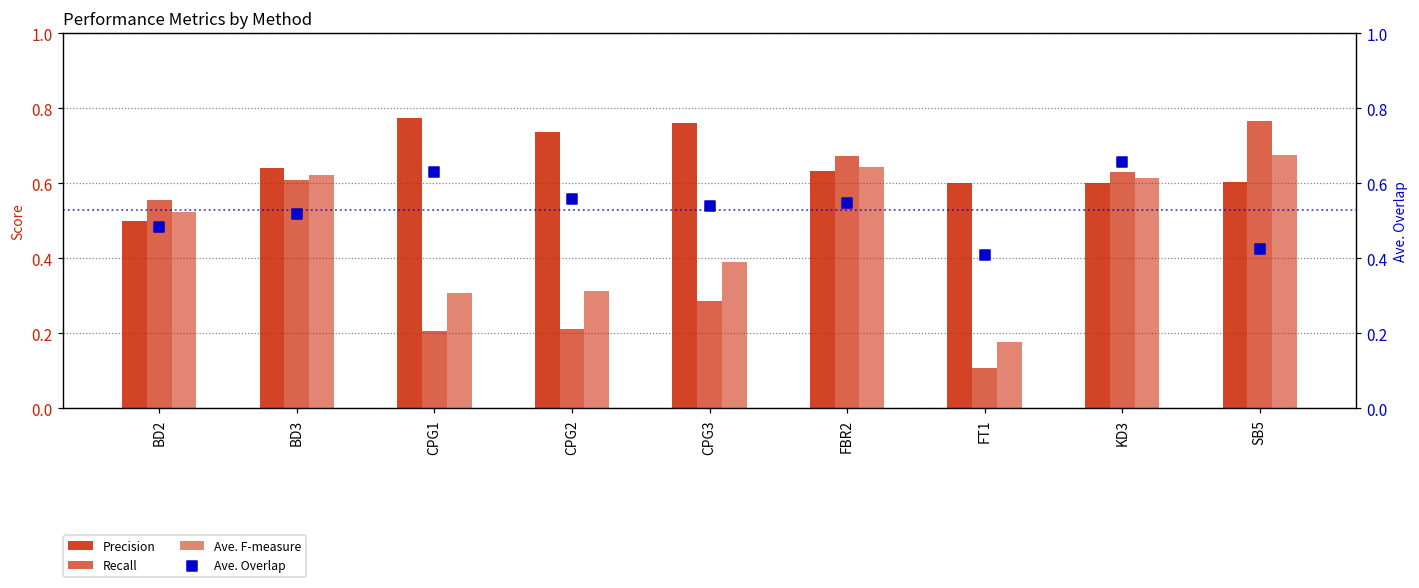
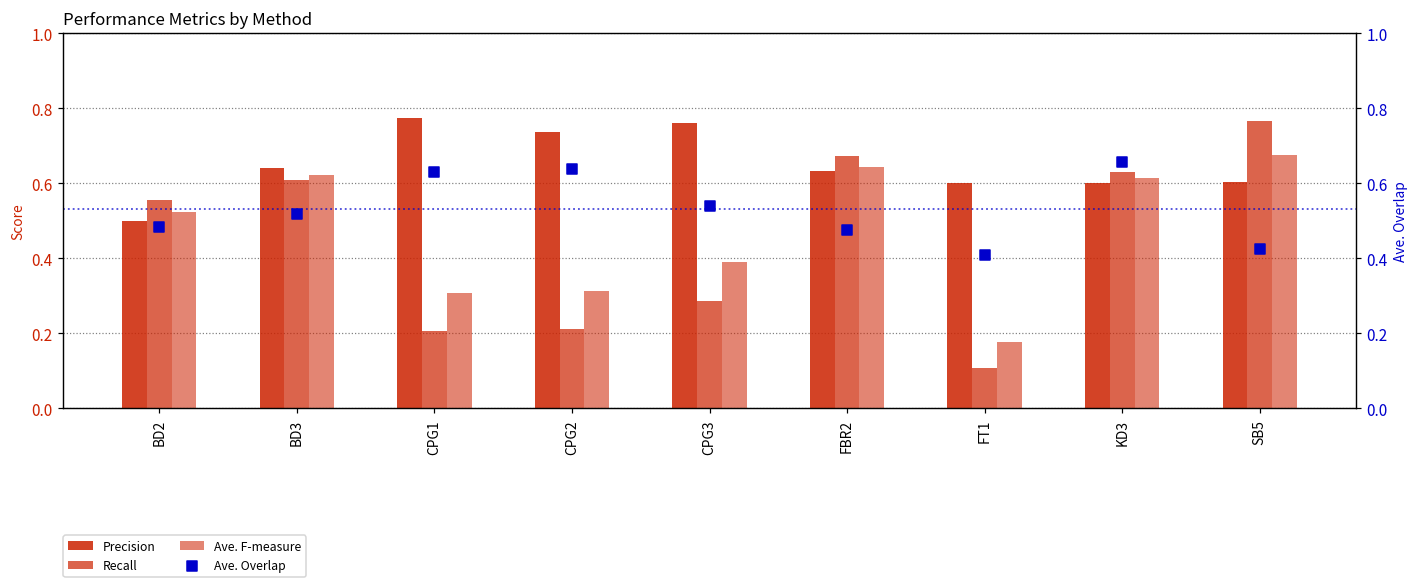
Ave. Overlap, CPG2: 0.56 -> 0.64
Ave. Overlap, FBR2: 0.55 -> 0.48
